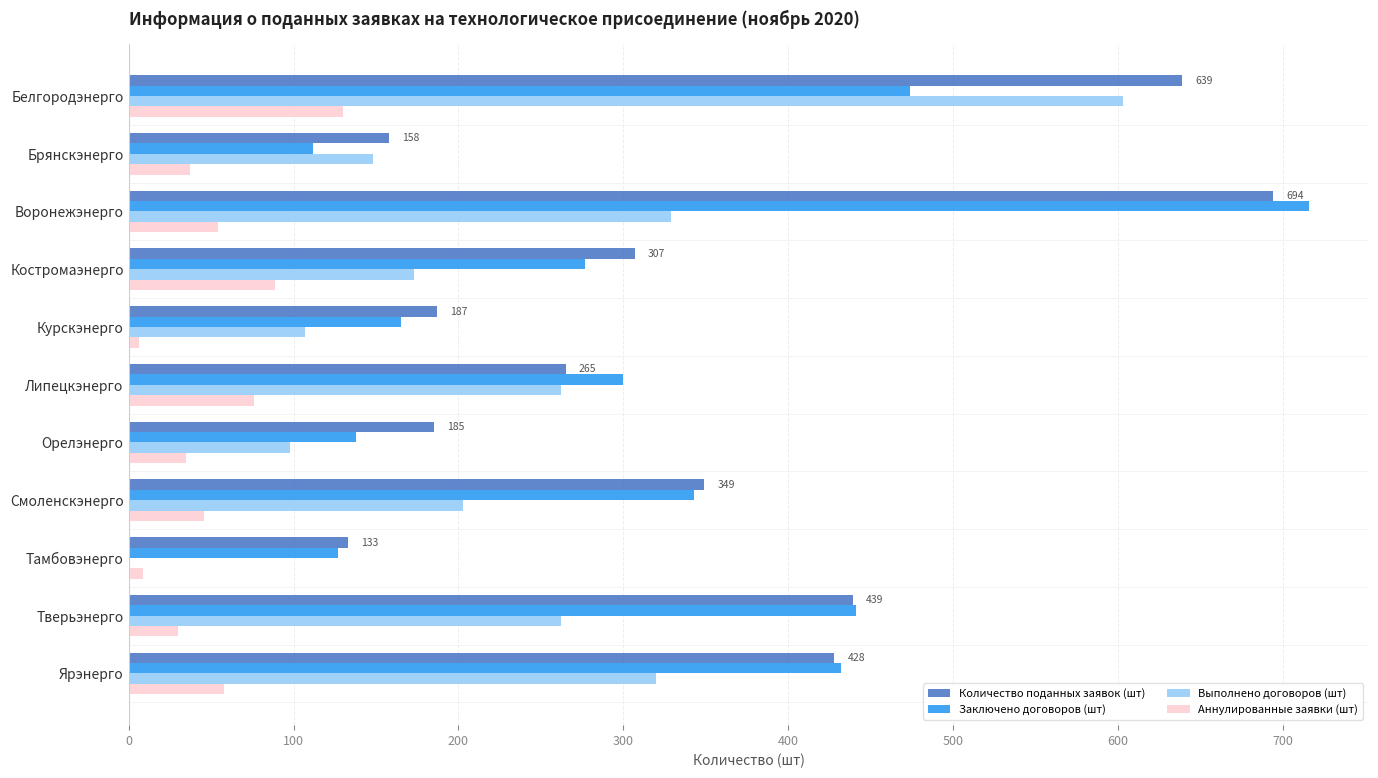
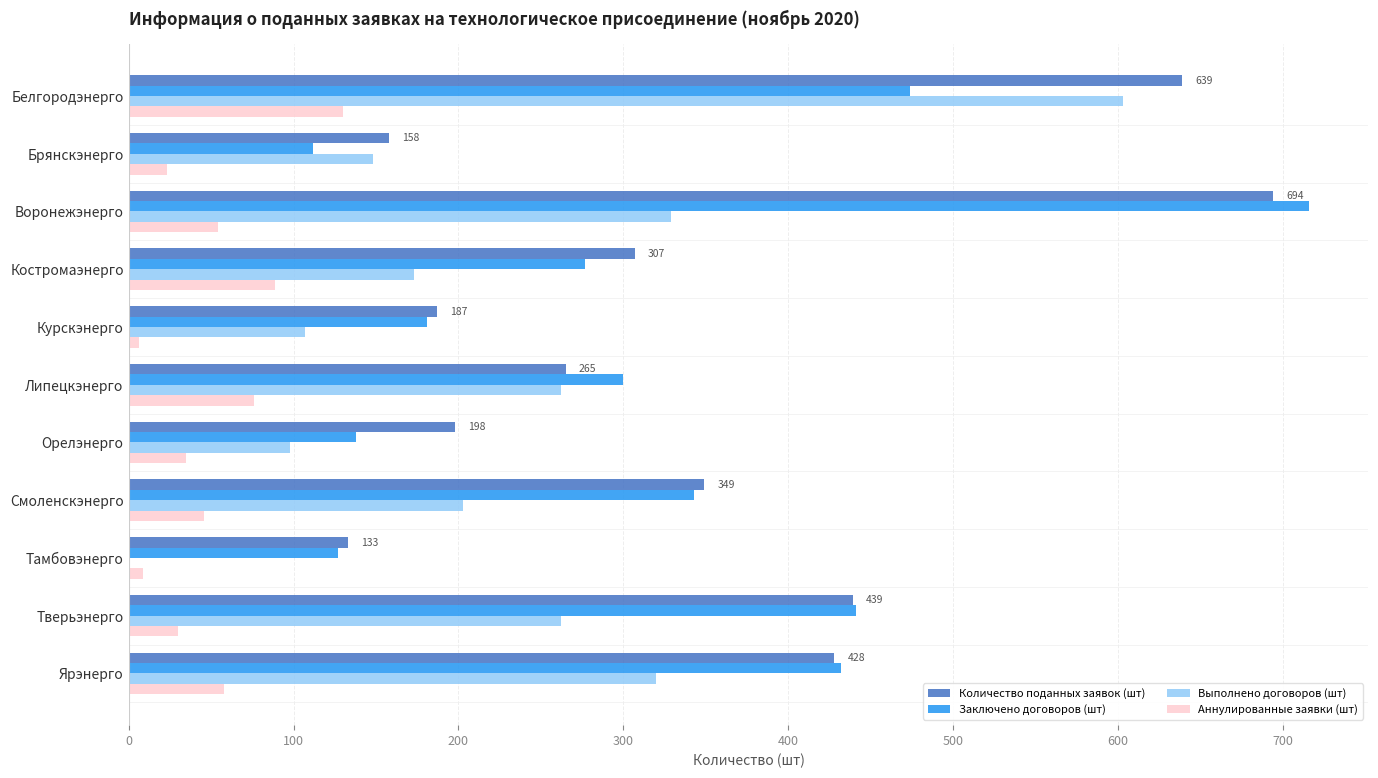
Аннулированные заявки (шт), Брянскэнерго: 37 -> 23
Заключено договоров (шт), Курскэнерго: 165 -> 181
Количество поданных заявок (шт), Орелэнерго: 185 -> 198
